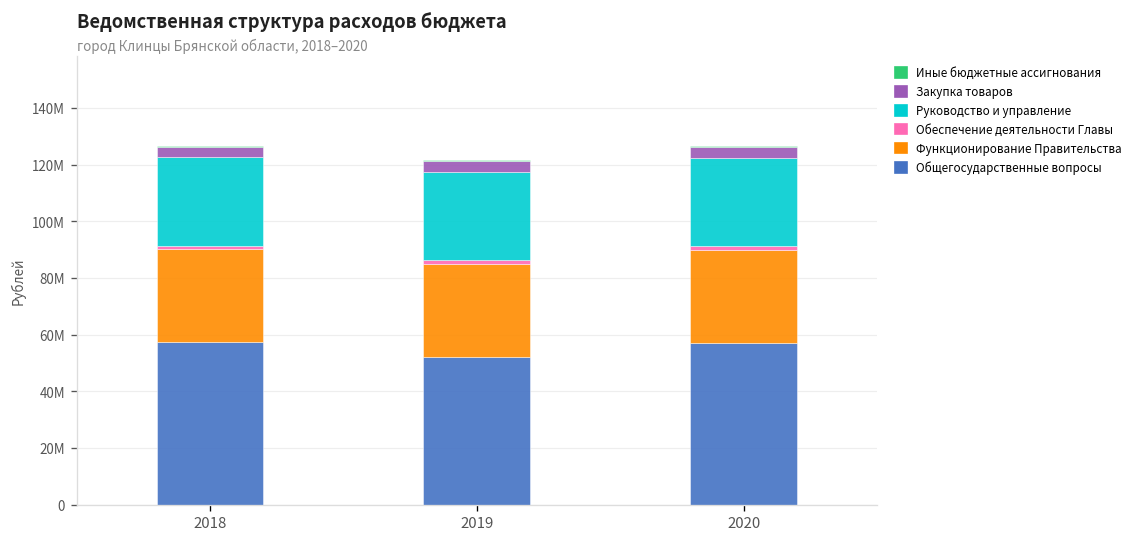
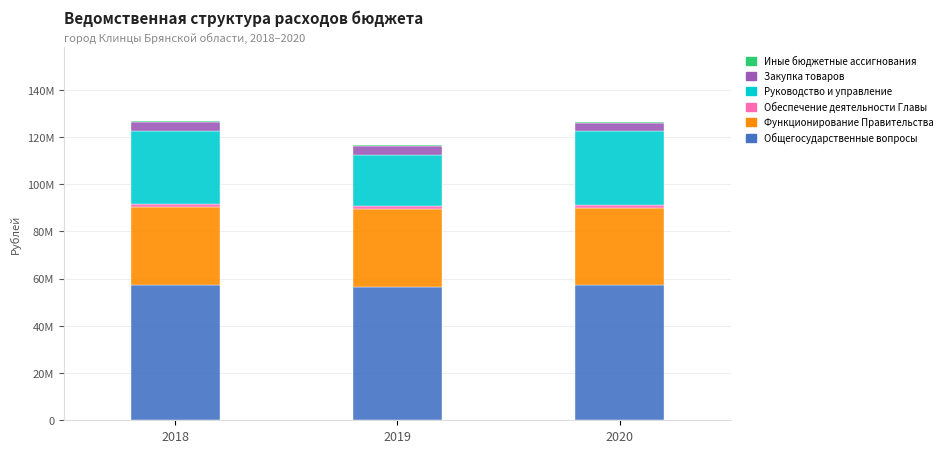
Общегосударственные вопросы, 2019: 52000000 -> 57000000
Руководство и управление, 2019: 31000000 -> 22000000
